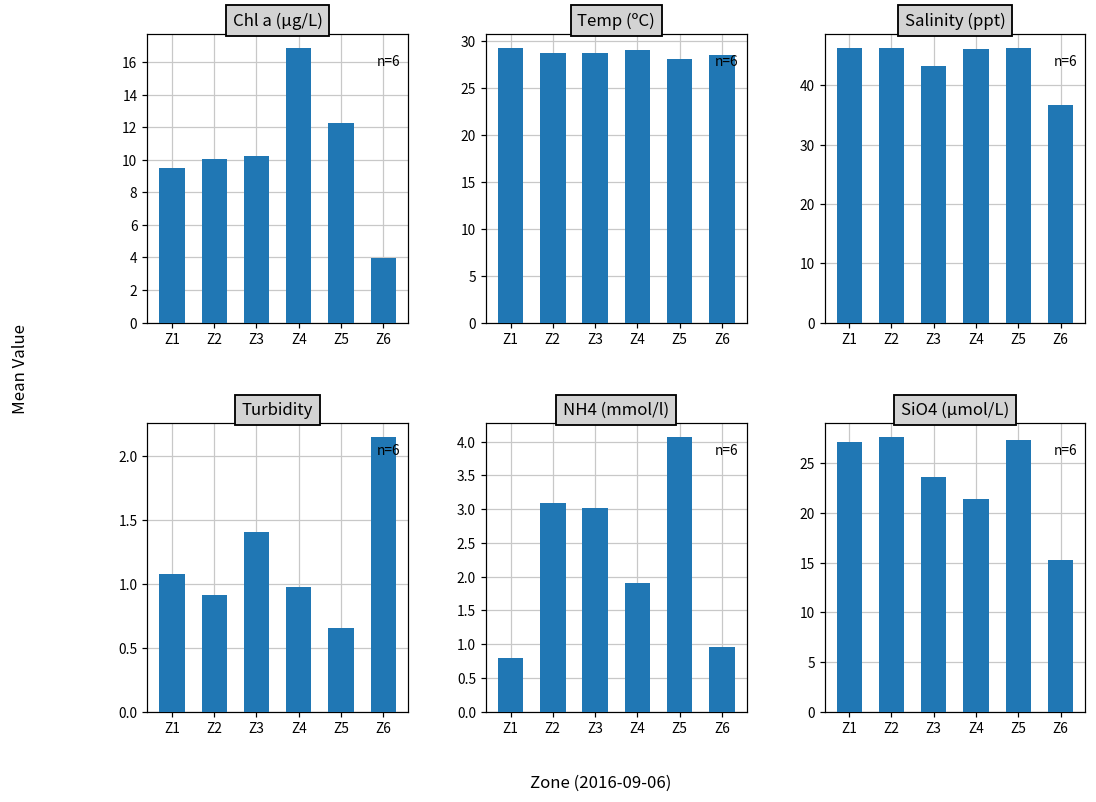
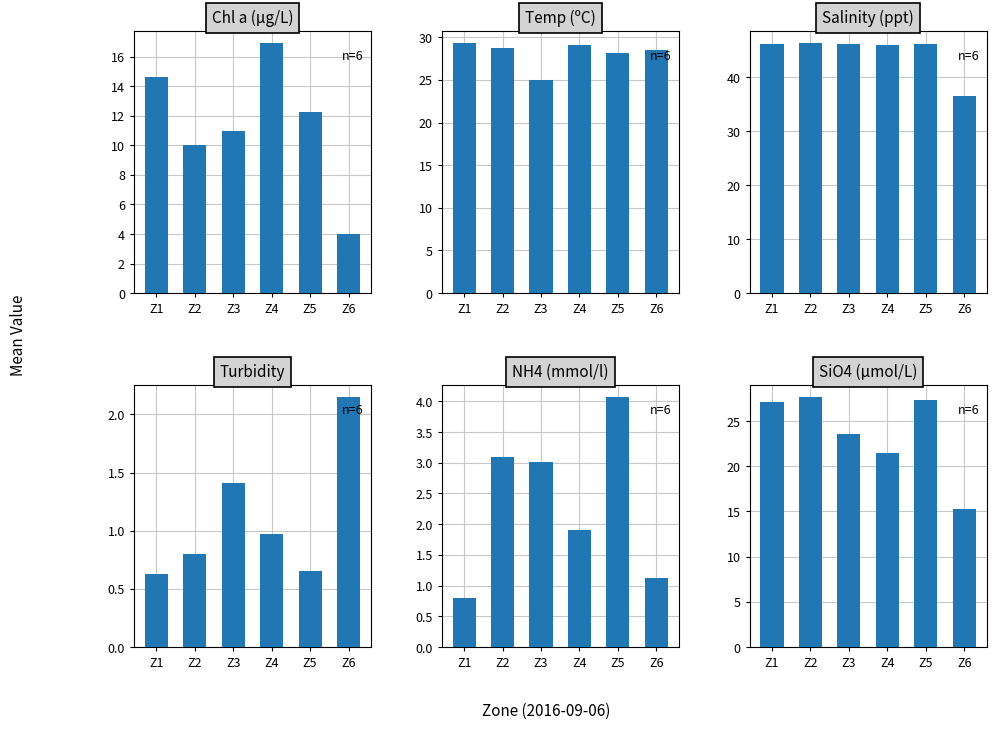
Chl a (µg/L), Z1: 9.5 -> 14.6
Chl a (µg/L), Z3: 10.3 -> 10.9
Temp (ºC), Z3: 29 -> 25
Salinity (ppt), Z3: 43 -> 46
Turbidity, Z1: 1.08 -> 0.63
Turbidity, Z2: 0.91 -> 0.80
NH4 (mmol/l), Z6: 1.0 -> 1.1
